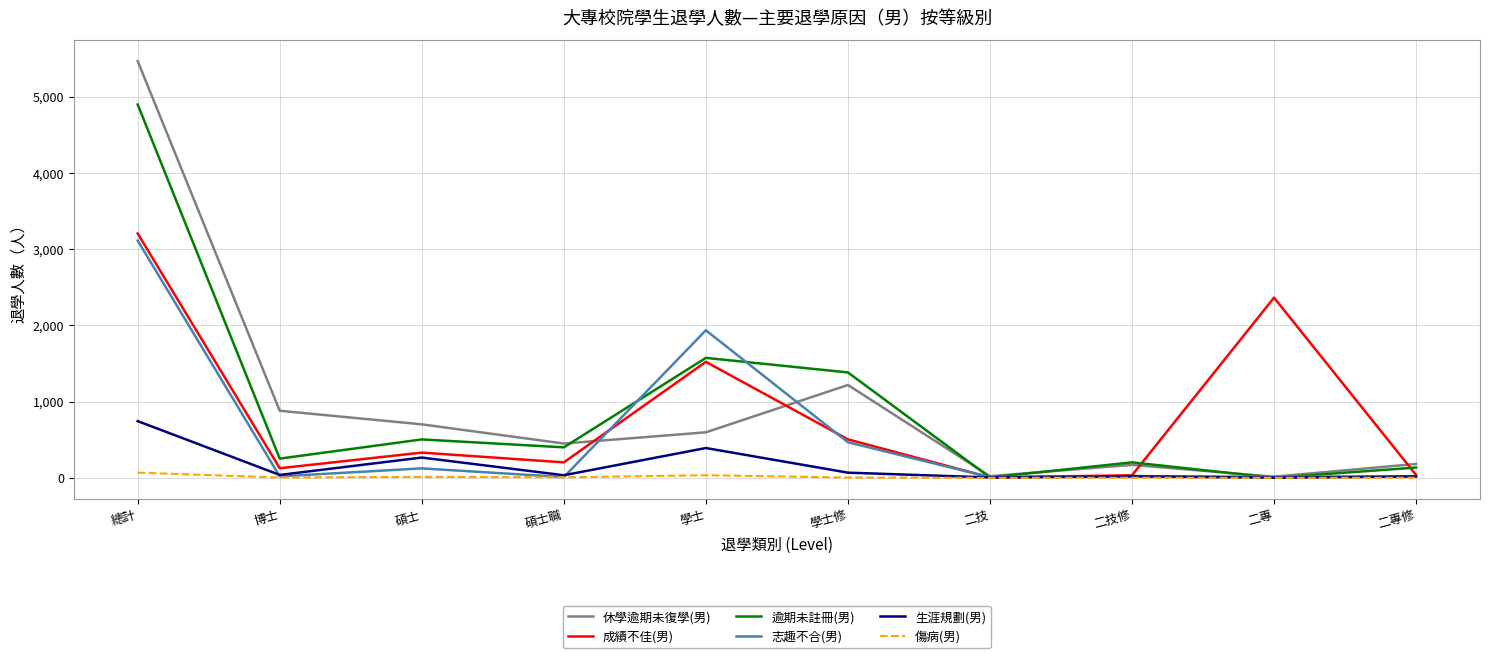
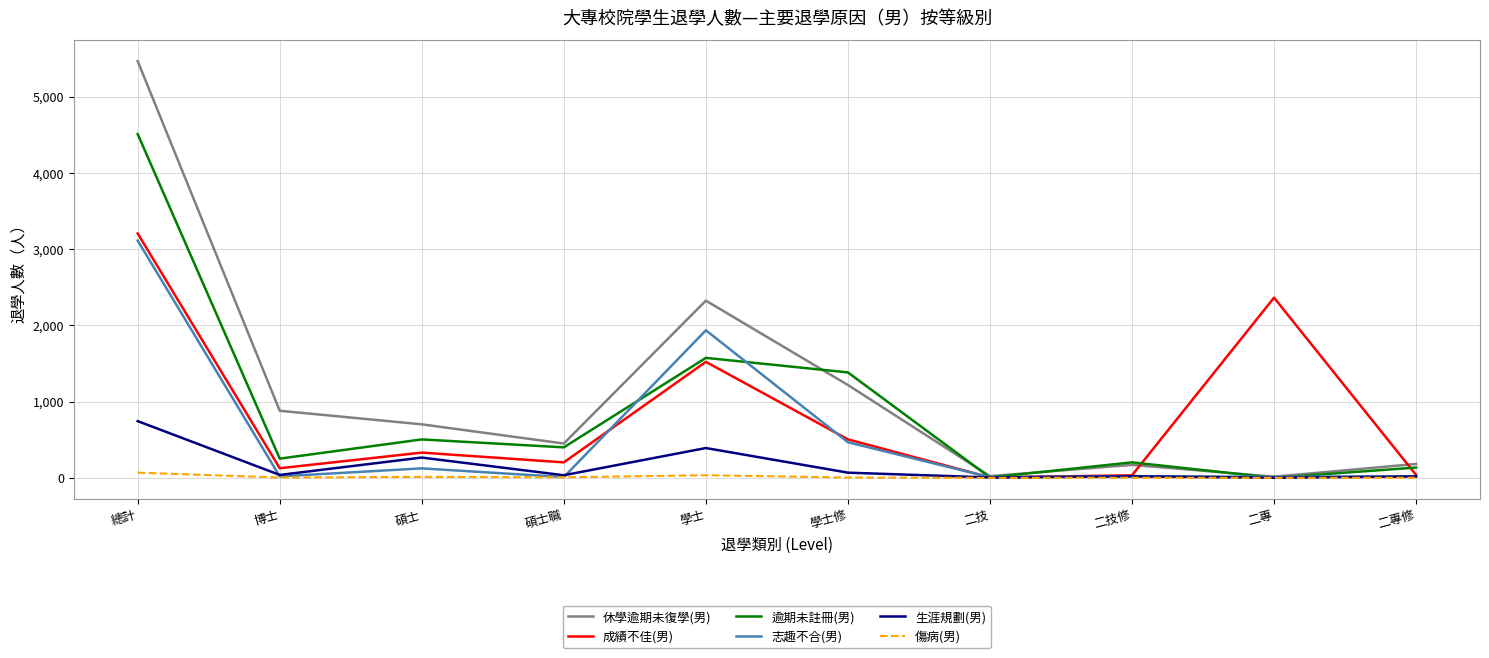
逾期未註冊(男), 總計: 4,900 -> 4,500
休學逾期未復學(男), 學士: 600 -> 2,300
